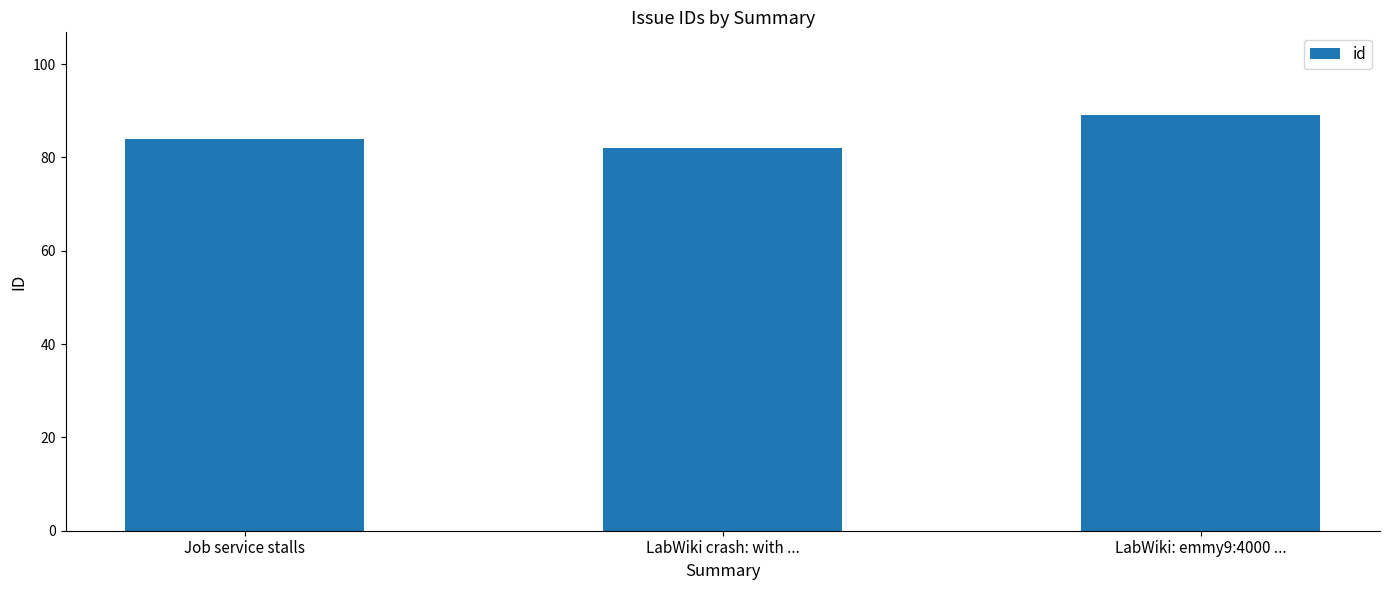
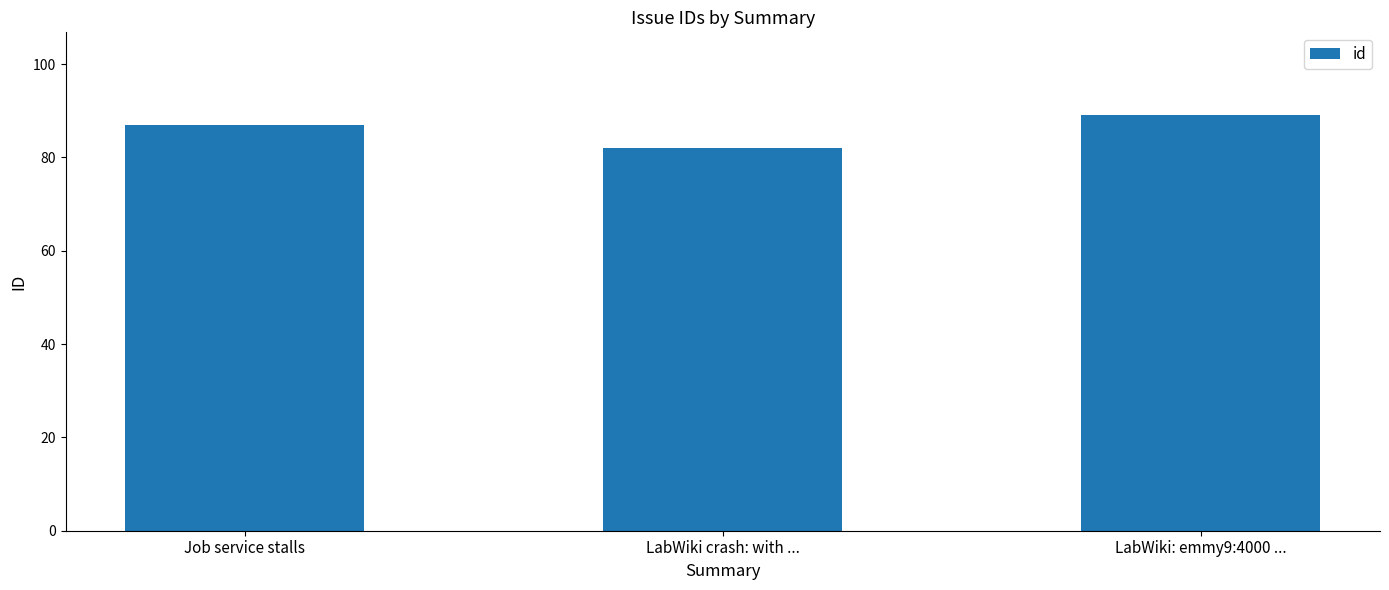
Job service stalls: 84 -> 87
